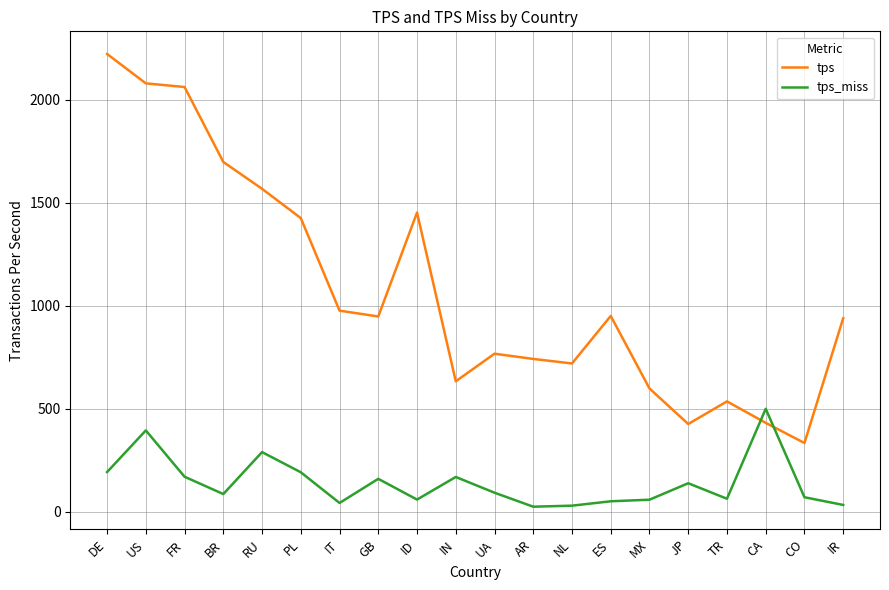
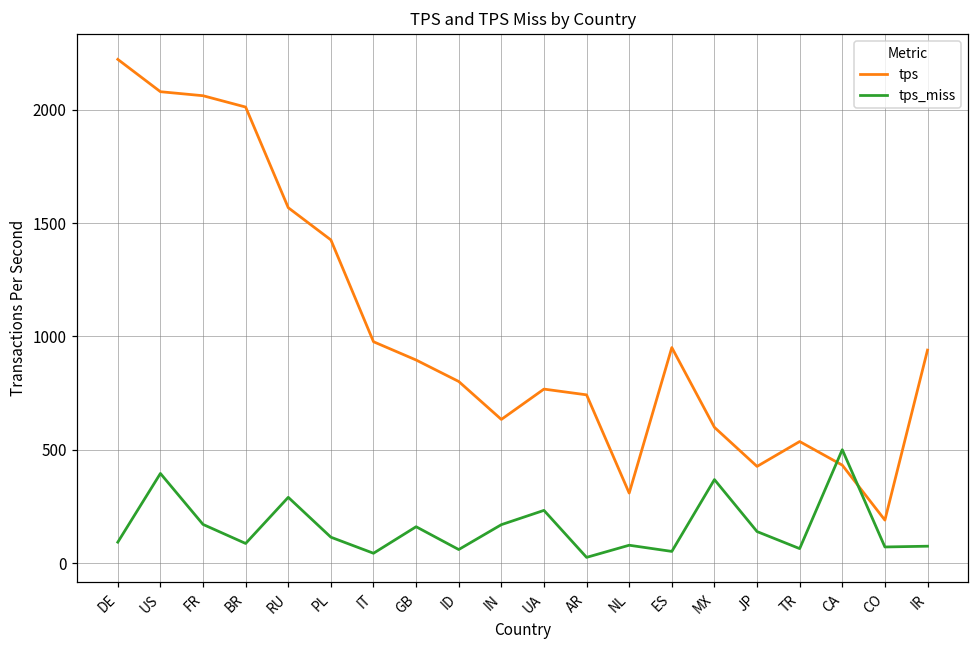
tps_miss, DE: 190 -> 90
tps, BR: 1700 -> 2010
tps_miss, PL: 190 -> 110
tps, GB: 950 -> 900
tps, ID: 1450 -> 800
tps_miss, UA: 90 -> 230
tps, NL: 720 -> 310
tps_miss, NL: 30 -> 80
tps_miss, MX: 60 -> 370
tps, CO: 330 -> 190
tps_miss, IR: 30 -> 70
